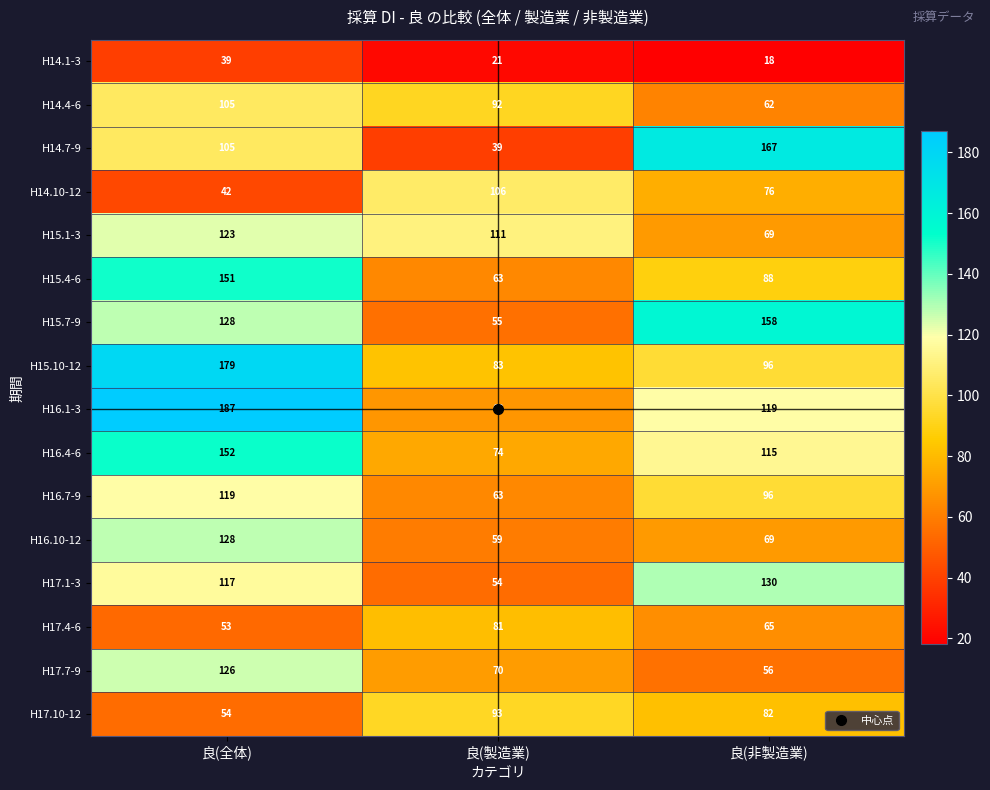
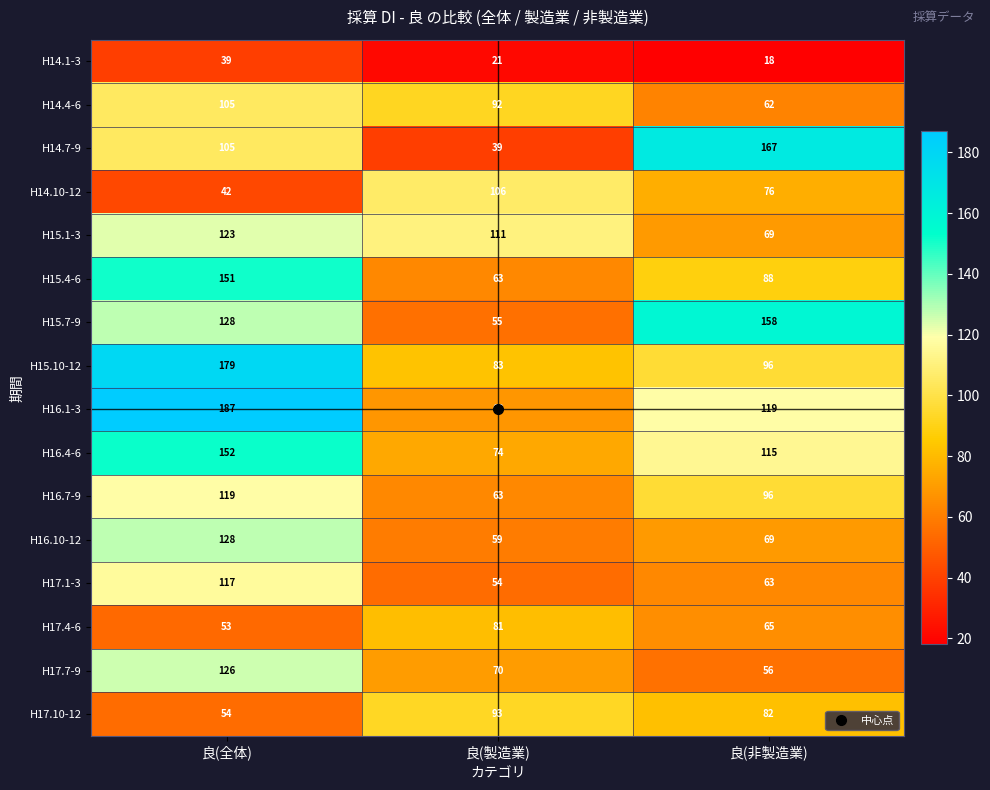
H17.1-3, 良(非製造業): 130 -> 63
